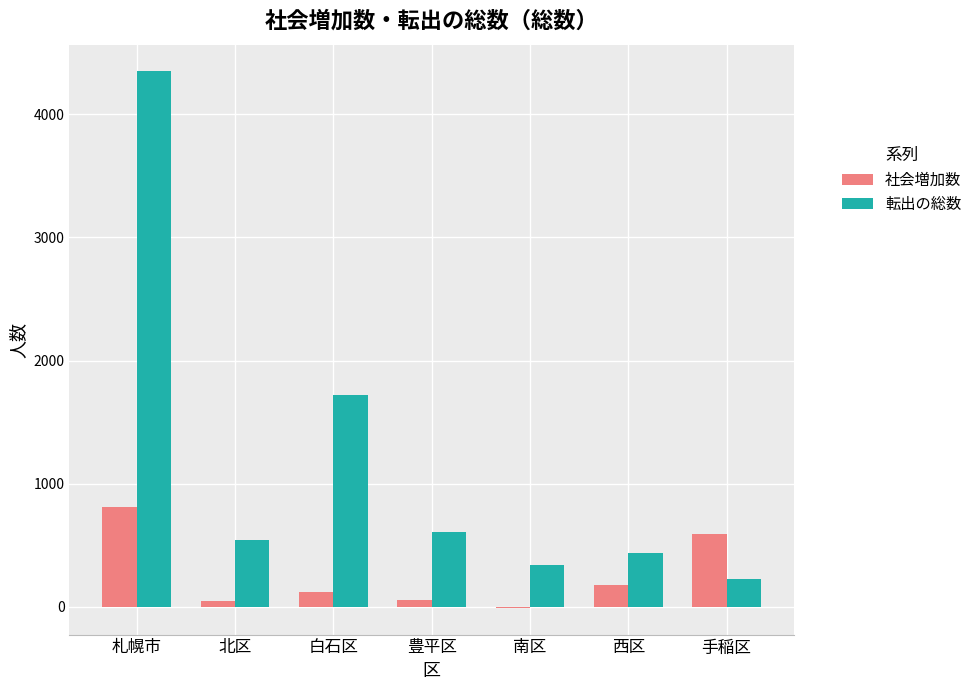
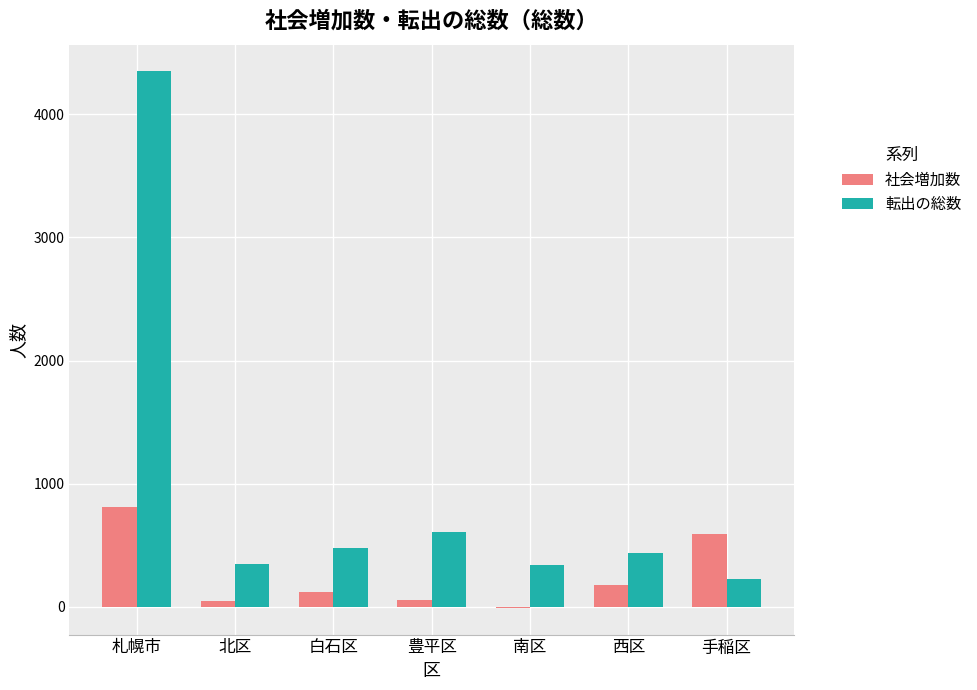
転出の総数, 北区: 540 -> 340
転出の総数, 白石区: 1720 -> 480
